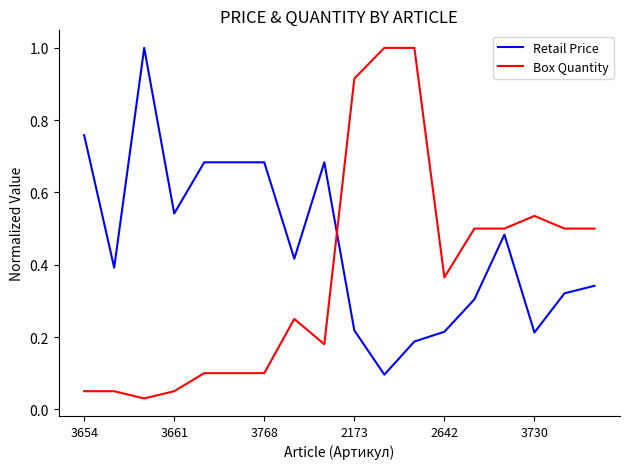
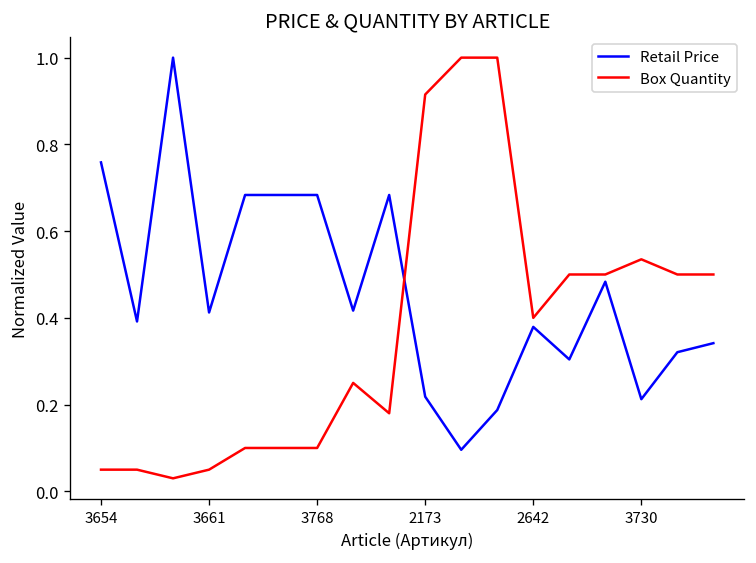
Retail Price, 3661: 0.54 -> 0.41
Retail Price, 2642: 0.21 -> 0.38
Box Quantity, 2642: 0.37 -> 0.40
